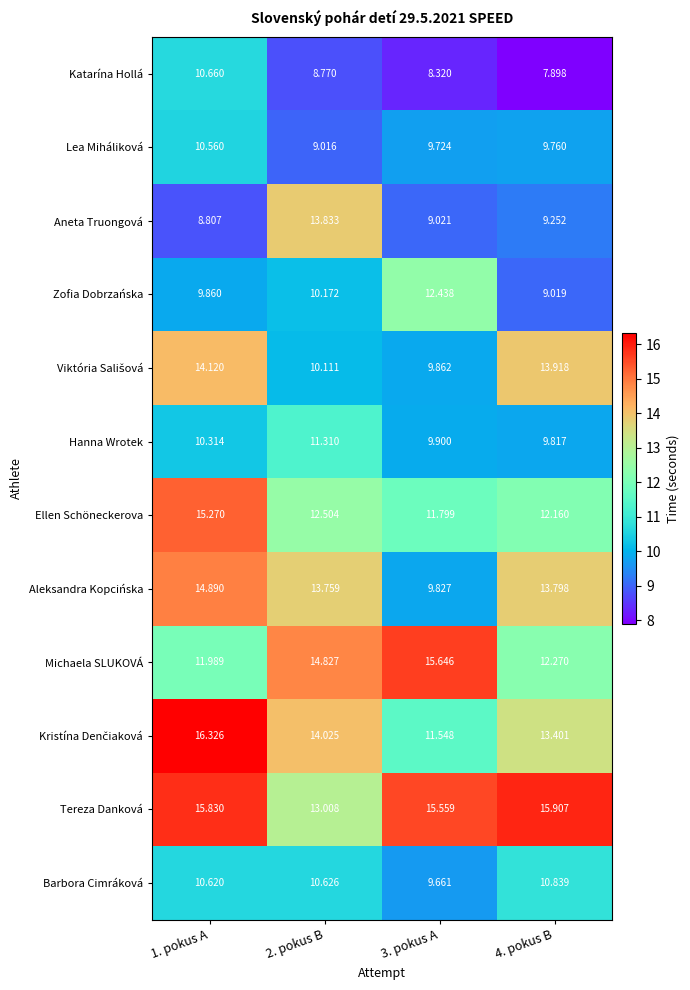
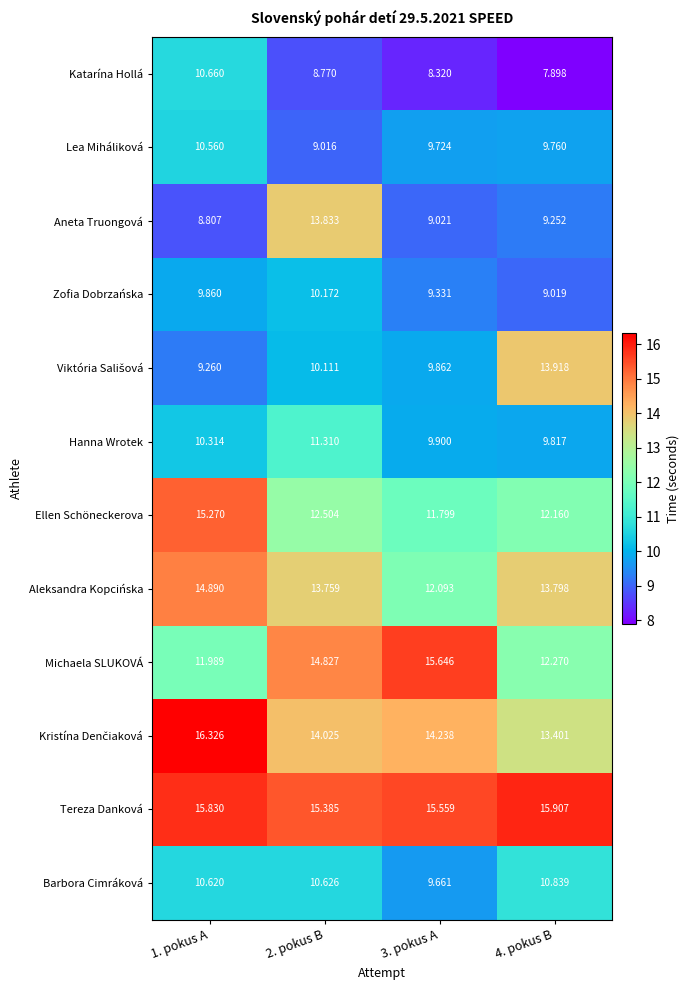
Zofia Dobrzańska, 3. pokus A: 12.438 -> 9.331
Viktória Sališová, 1. pokus A: 14.120 -> 9.260
Aleksandra Kopcińska, 3. pokus A: 9.827 -> 12.093
Kristína Denčiaková, 3. pokus A: 11.548 -> 14.238
Tereza Danková, 2. pokus B: 13.008 -> 15.385
